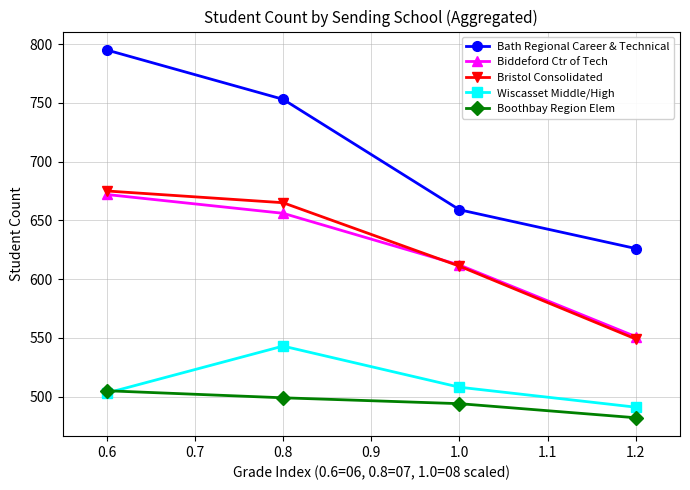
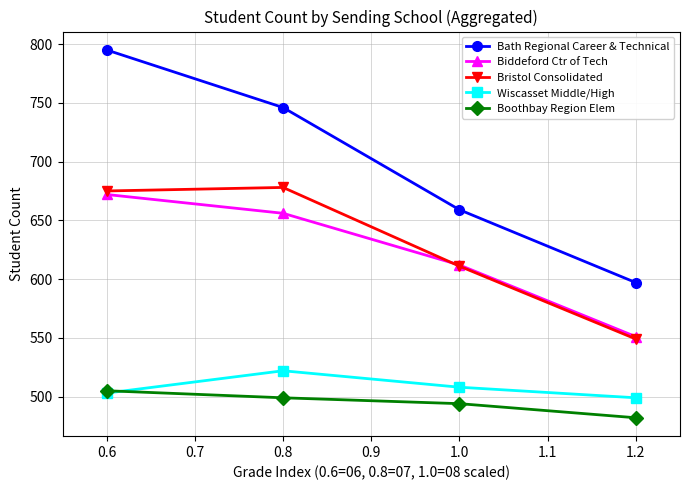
Bath Regional Career & Technical, 0.8: 753 -> 746
Bristol Consolidated, 0.8: 665 -> 678
Wiscasset Middle/High, 0.8: 543 -> 522
Bath Regional Career & Technical, 1.2: 626 -> 597
Wiscasset Middle/High, 1.2: 491 -> 499
